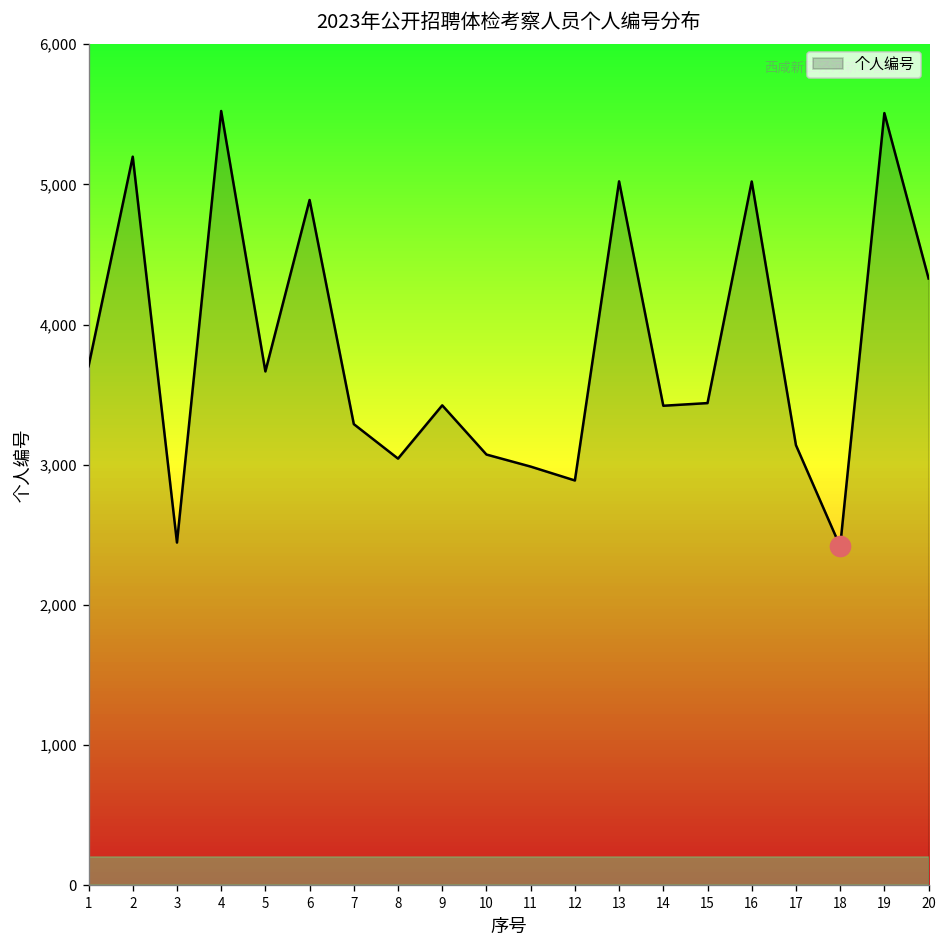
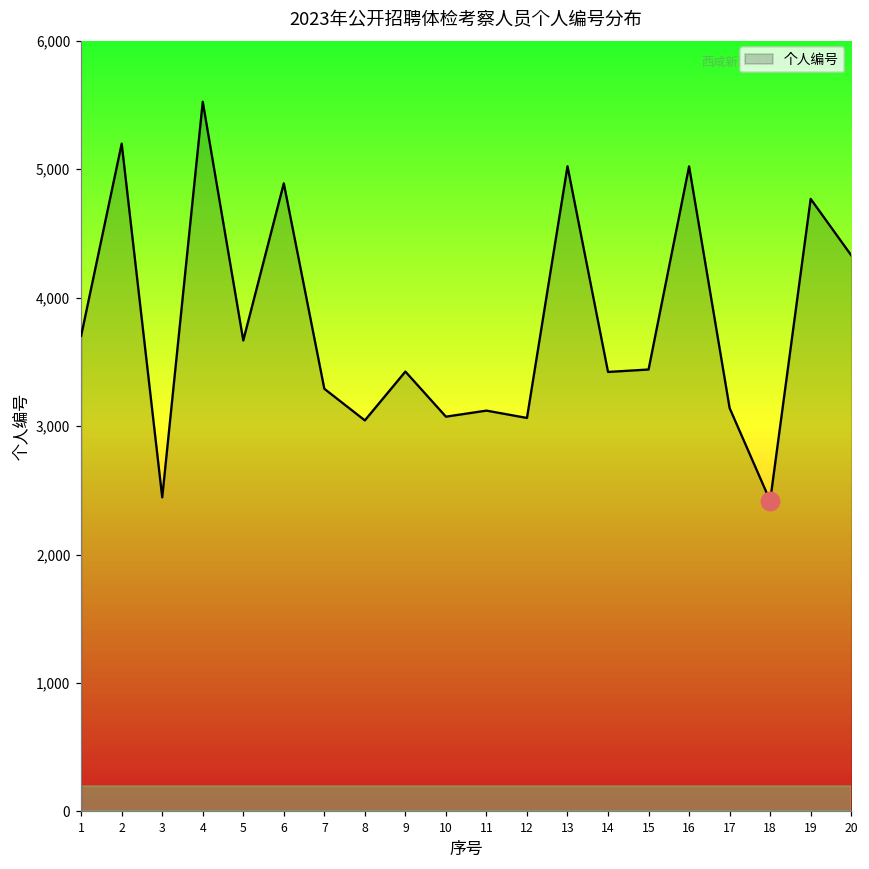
个人编号, 11: 2,990 -> 3,120
个人编号, 12: 2,890 -> 3,060
个人编号, 19: 5,510 -> 4,770
